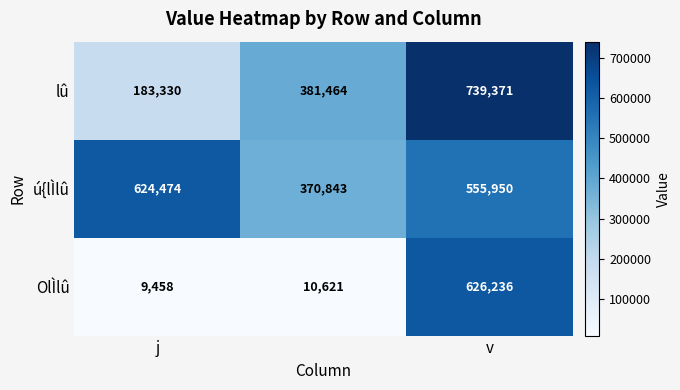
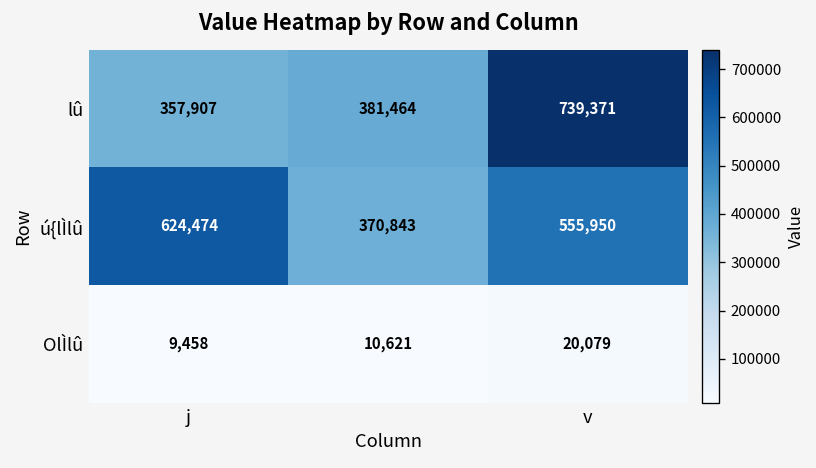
lû, j: 183,330 -> 357,907
OlÌlû, v: 626,236 -> 20,079
